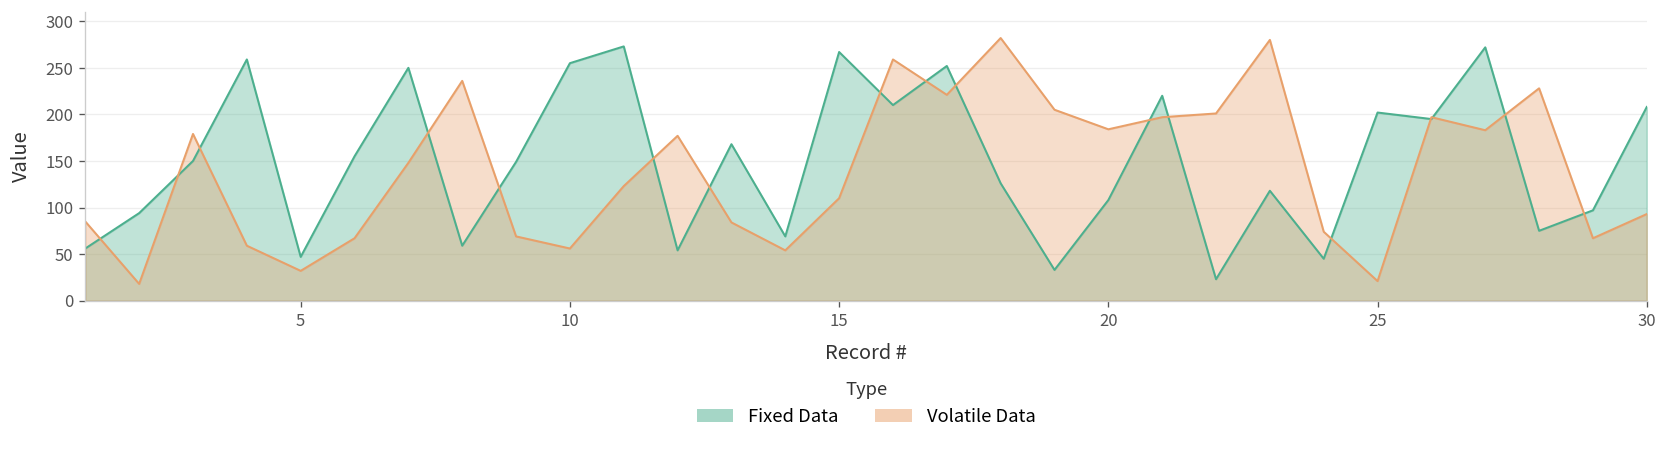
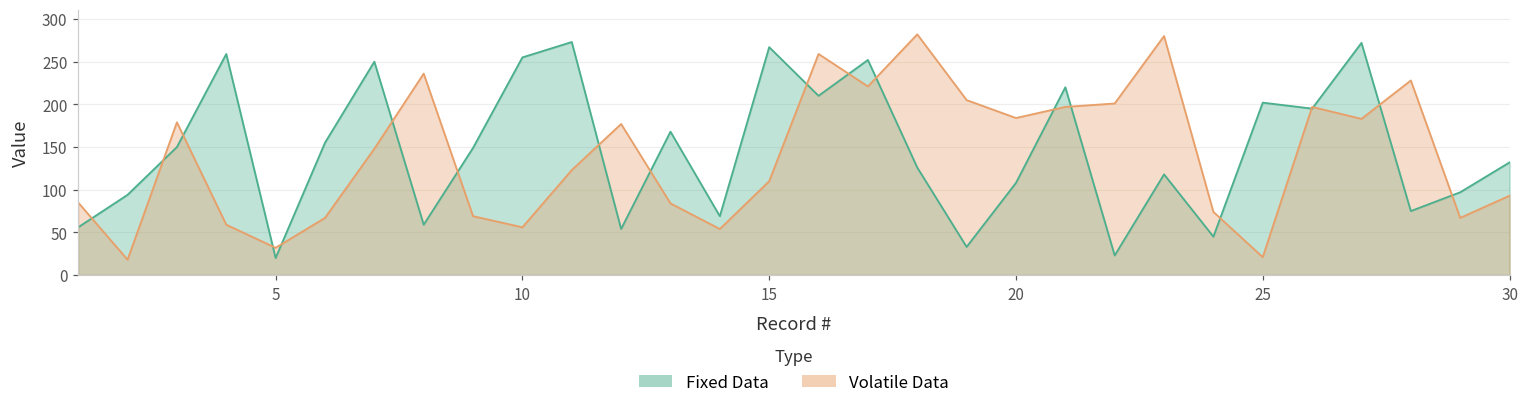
Fixed Data, 5: 50 -> 20
Fixed Data, 30: 210 -> 130
